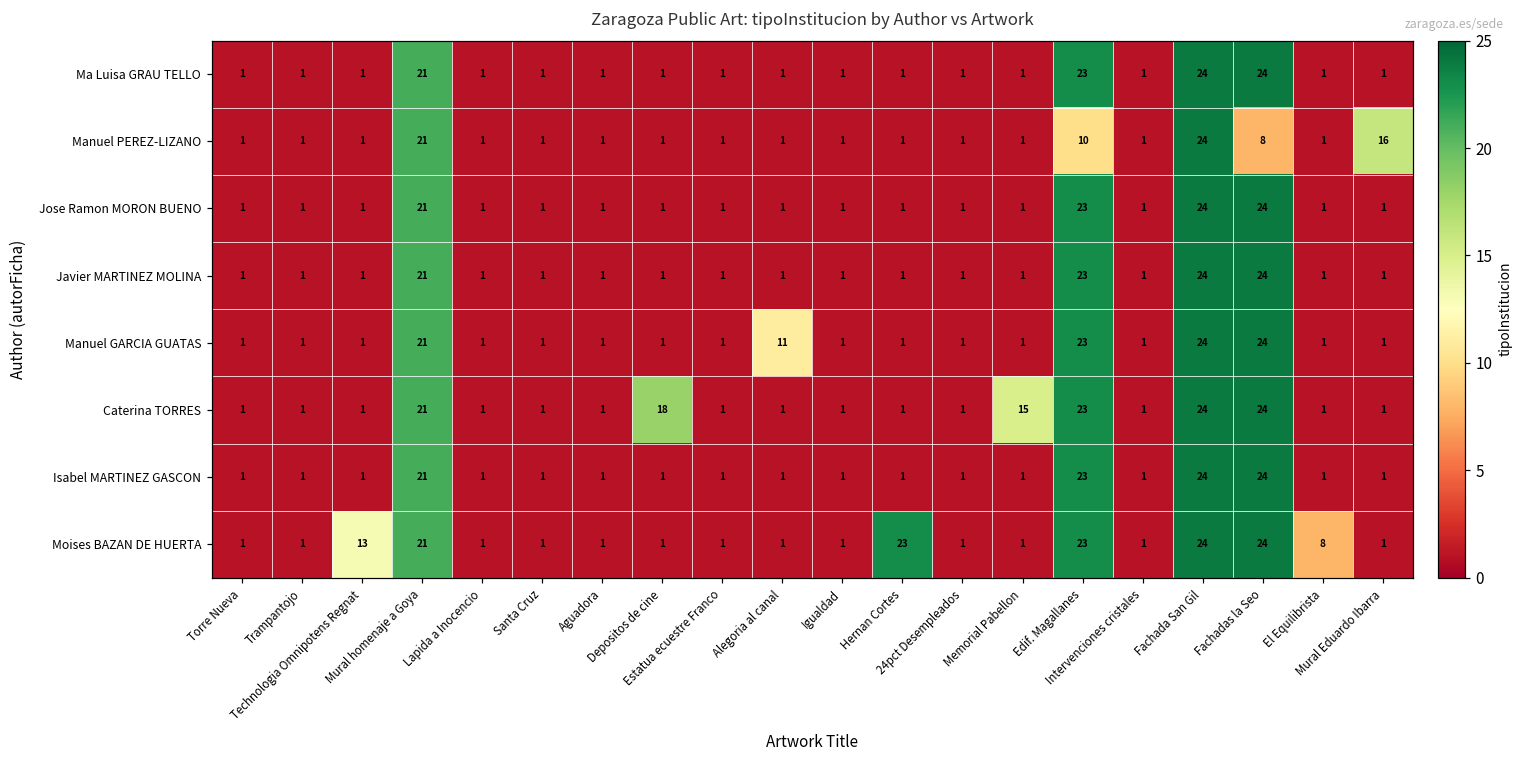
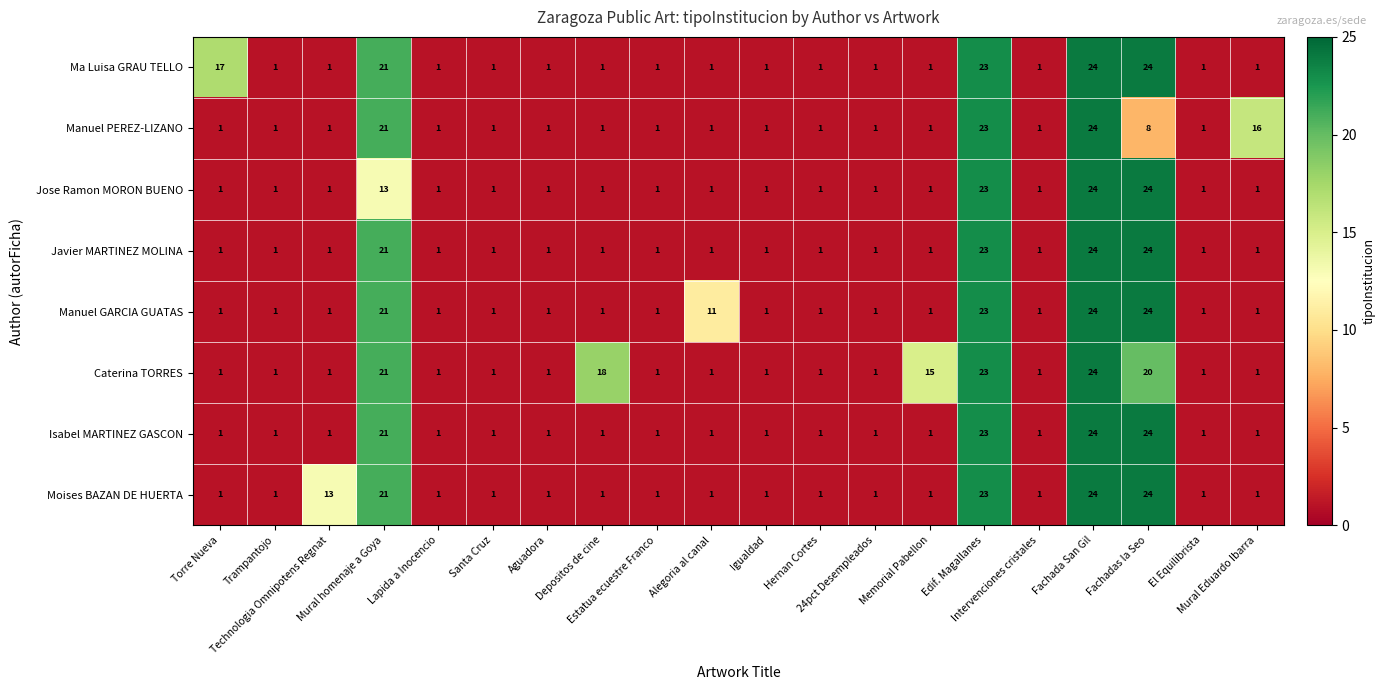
Ma Luisa GRAU TELLO, Torre Nueva: 1 -> 17
Manuel PEREZ-LIZANO, Edif. Magallanes: 10 -> 23
Jose Ramon MORON BUENO, Mural homenaje a Goya: 21 -> 13
Caterina TORRES, Fachadas la Seo: 24 -> 20
Moises BAZAN DE HUERTA, Hernan Cortes: 23 -> 1
Moises BAZAN DE HUERTA, El Equilibrista: 8 -> 1
